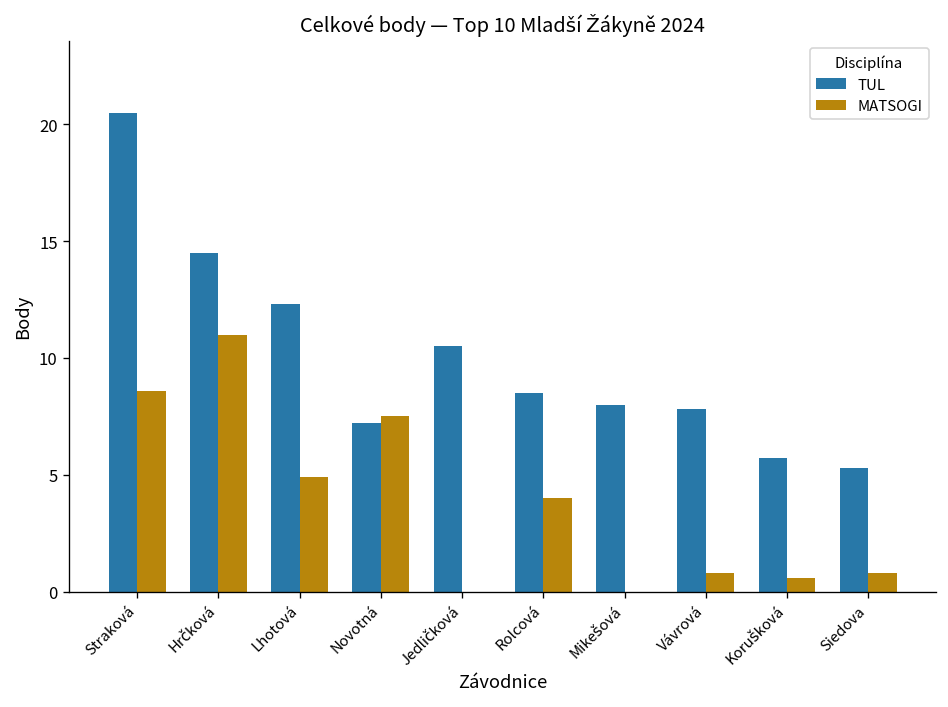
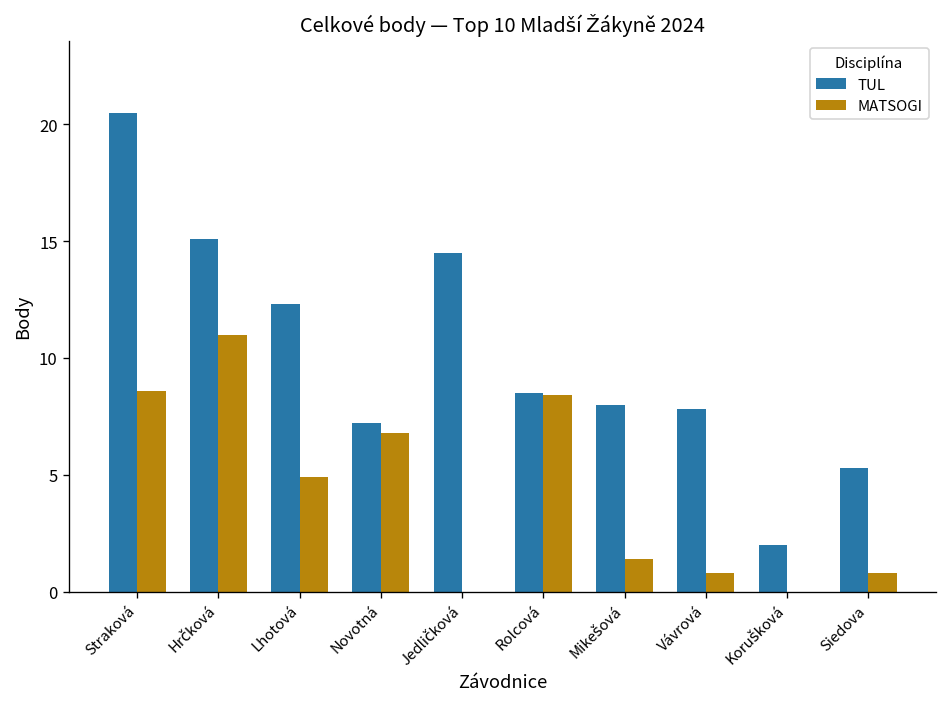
TUL, Hrčková: 14.5 -> 15.1
MATSOGI, Novotná: 7.5 -> 6.8
TUL, Jedličková: 10.5 -> 14.5
MATSOGI, Rolcová: 4.0 -> 8.4
MATSOGI, Mikešová: 0.0 -> 1.4
TUL, Korušková: 5.7 -> 2.0
MATSOGI, Korušková: 0.6 -> 0.0
